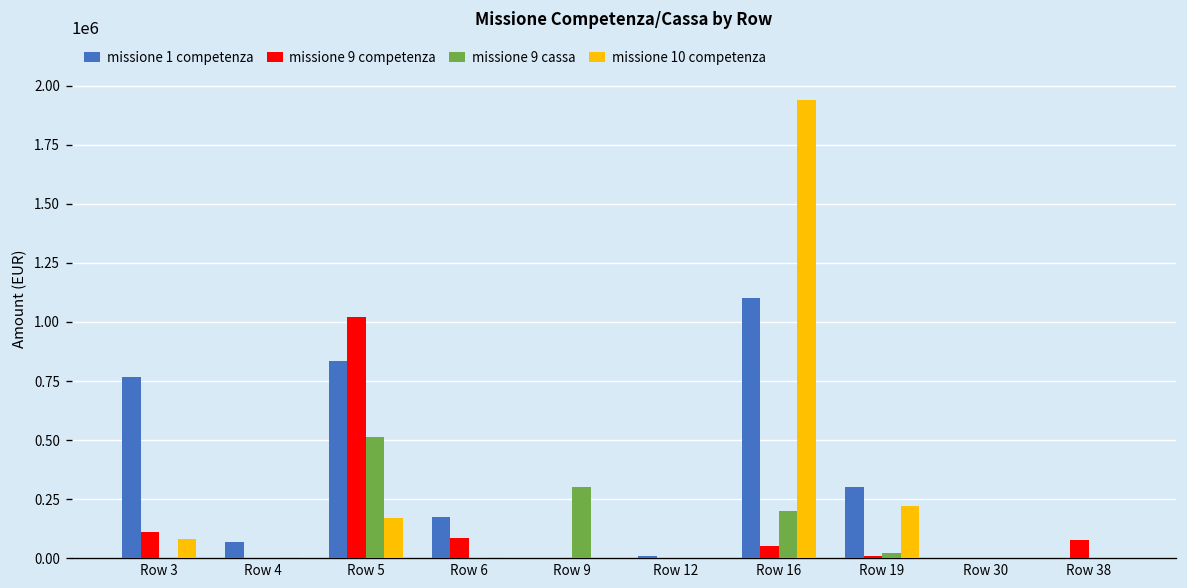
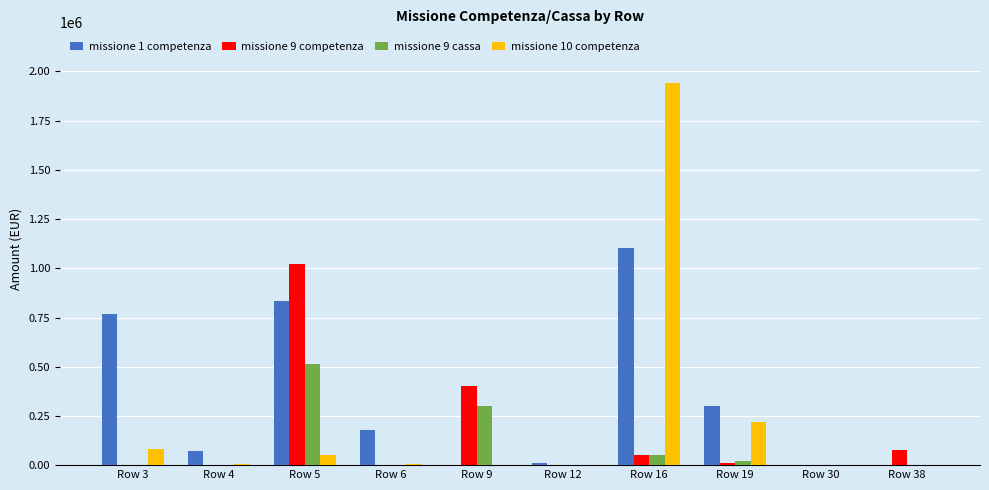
missione 9 competenza, Row 3: 110000 -> 0
missione 10 competenza, Row 5: 170000 -> 50000
missione 9 competenza, Row 6: 80000 -> 0
missione 9 competenza, Row 9: 0 -> 400000
missione 9 cassa, Row 16: 200000 -> 50000
